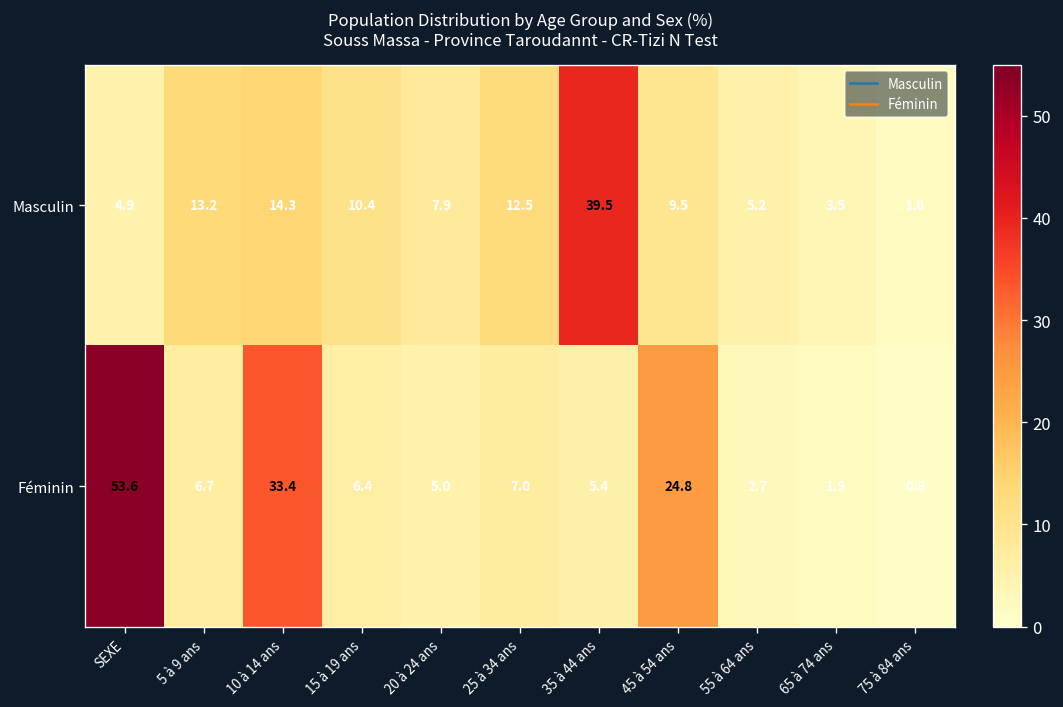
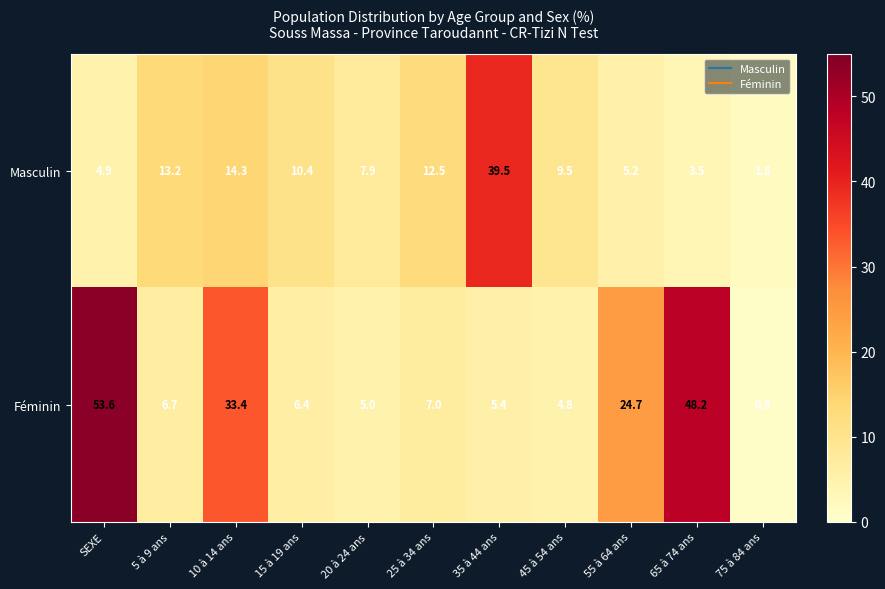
Féminin, 45 à 54 ans: 24.8 -> 4.8
Féminin, 55 à 64 ans: 2.7 -> 24.7
Féminin, 65 à 74 ans: 1.9 -> 48.2
